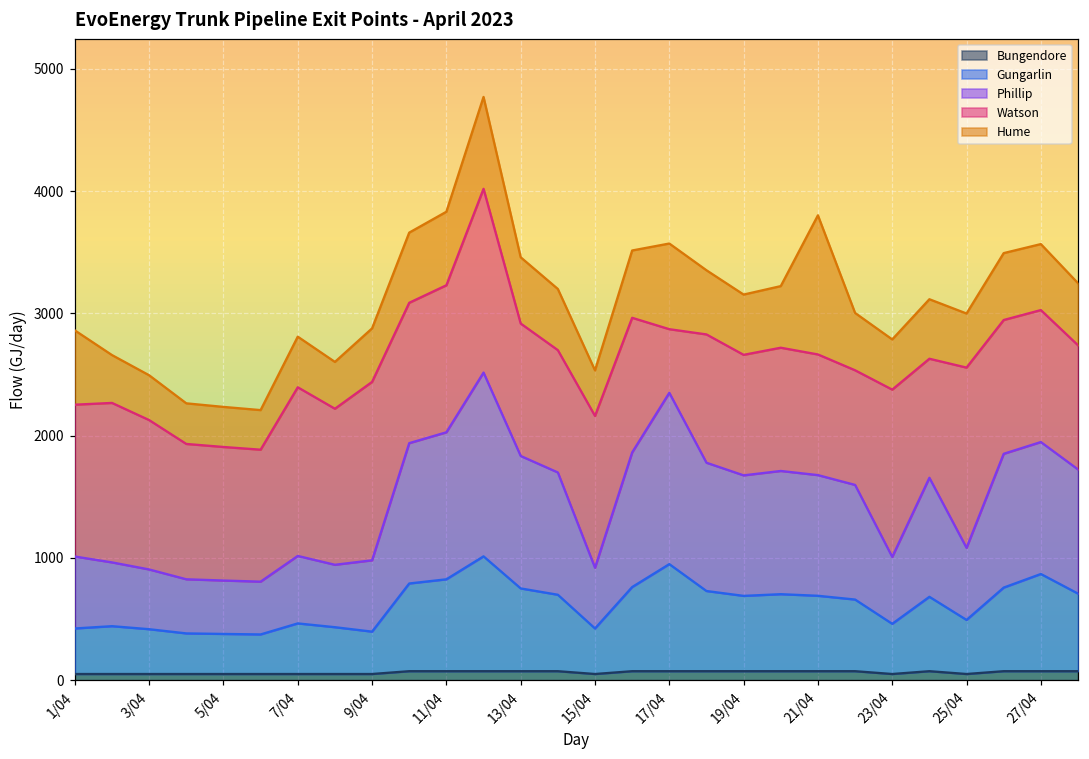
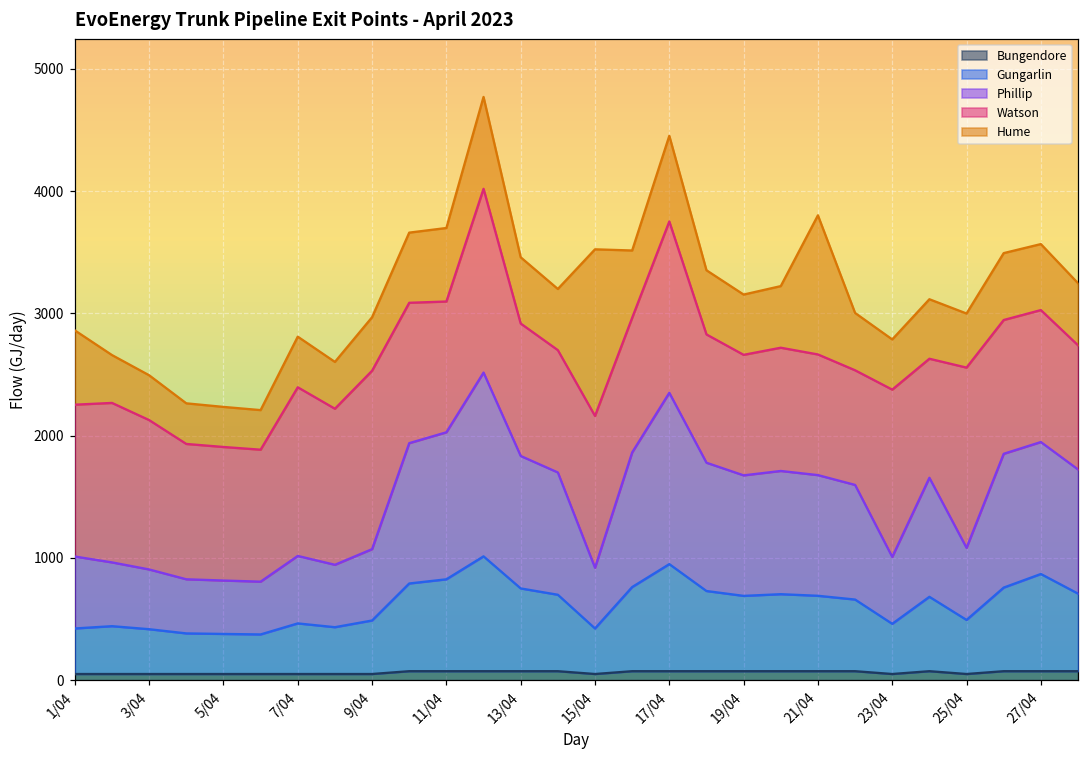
Gungarlin, 9/04: 350 -> 440
Watson, 11/04: 1200 -> 1070
Hume, 15/04: 370 -> 1360
Watson, 17/04: 520 -> 1400
